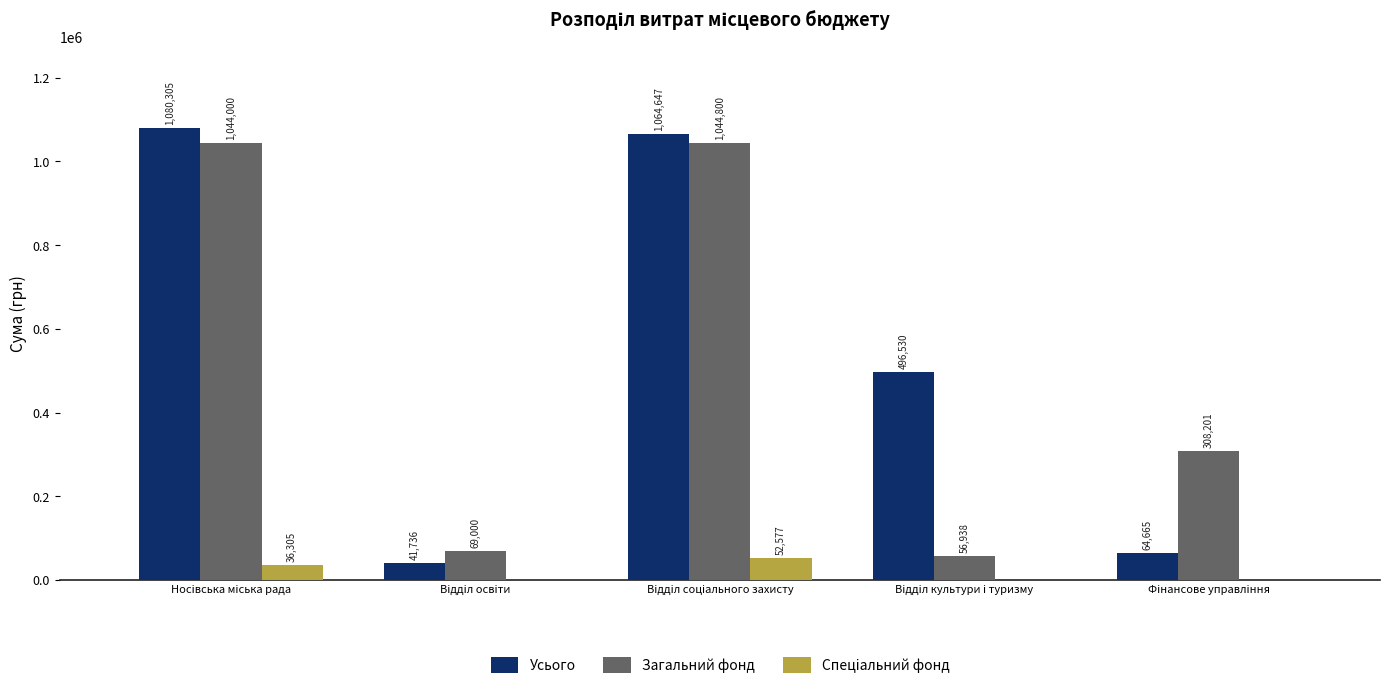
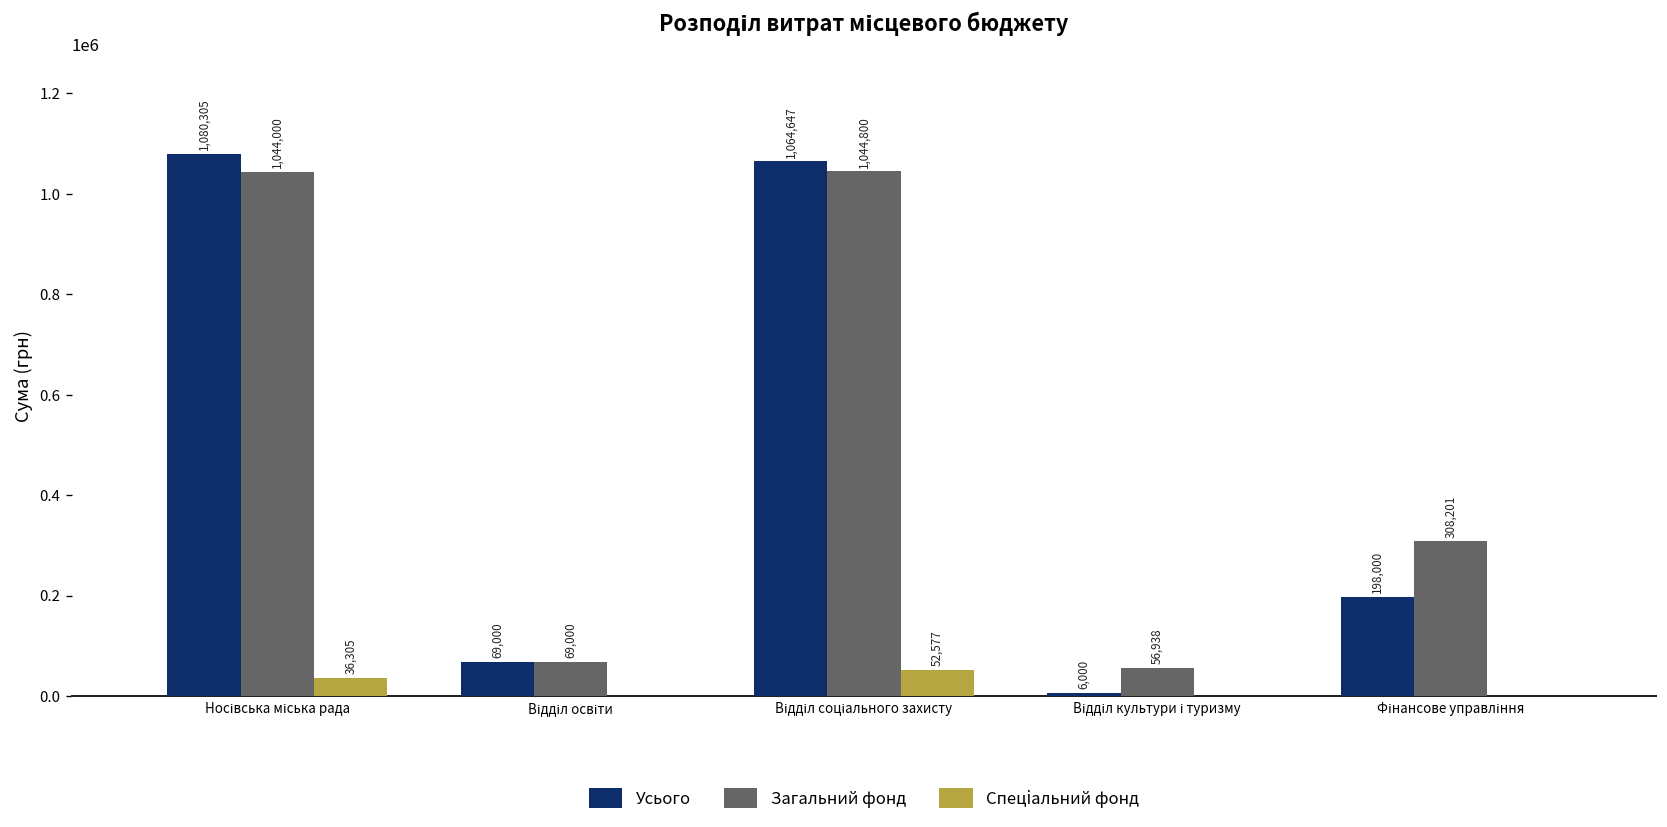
Усього, Відділ освіти: 41,736 -> 69,000
Усього, Відділ культури і туризму: 496,530 -> 6,000
Усього, Фінансове управління: 64,665 -> 198,000
